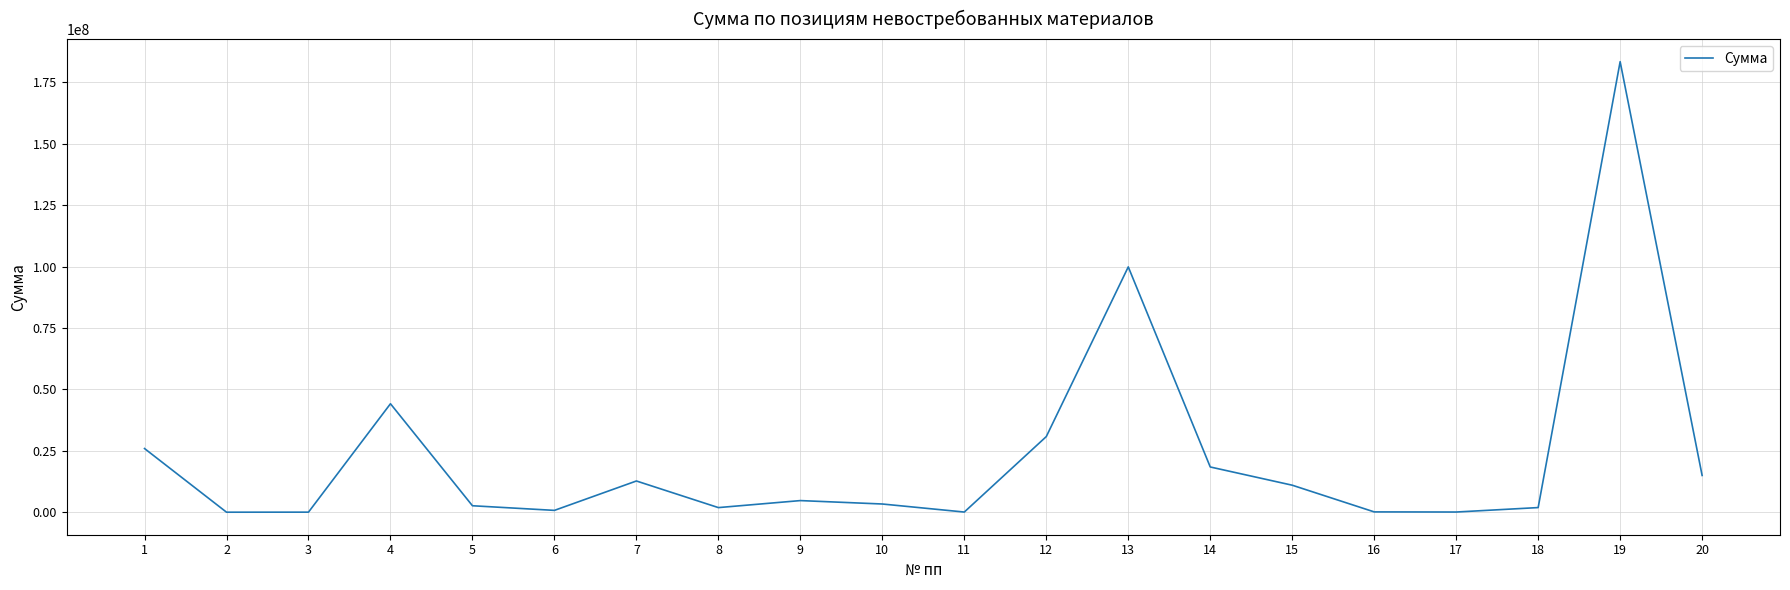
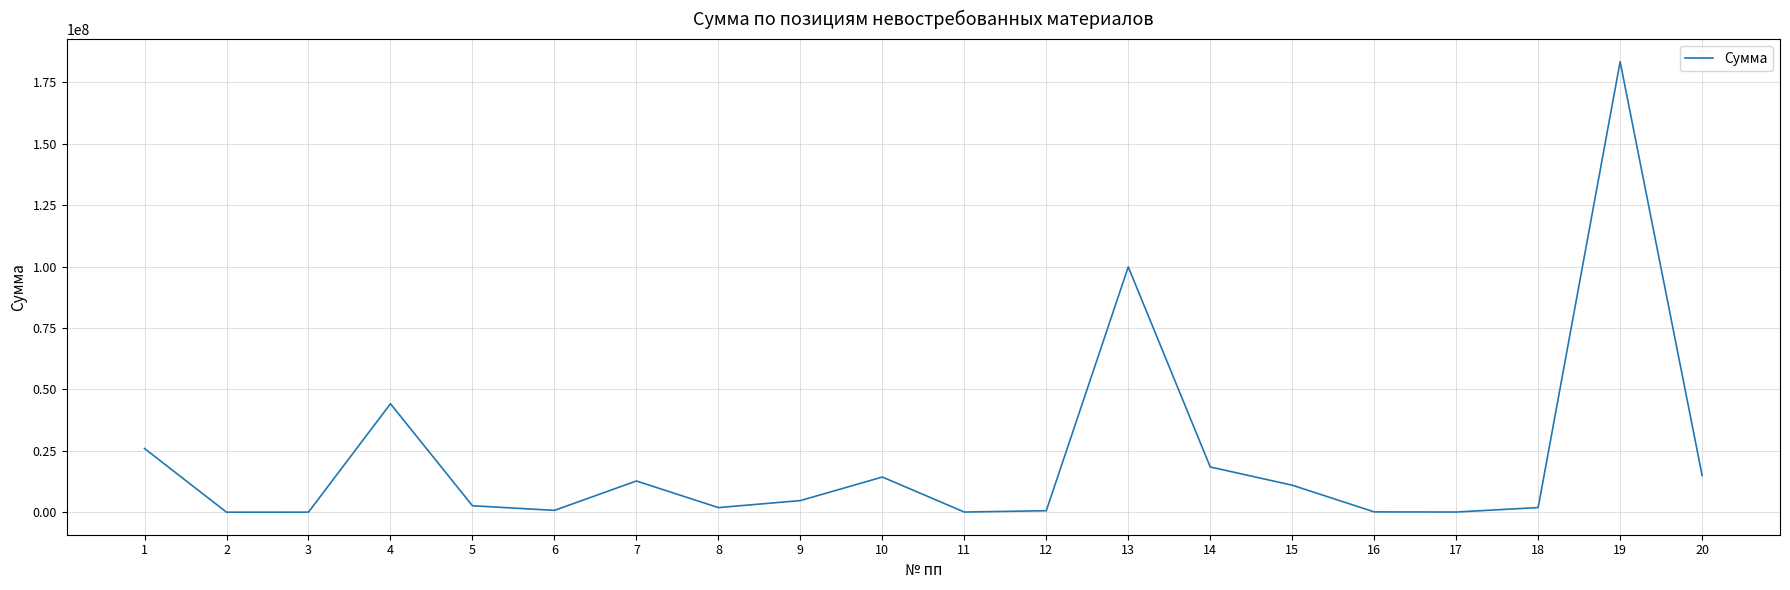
10: 3000000 -> 14000000
12: 31000000 -> 1000000
